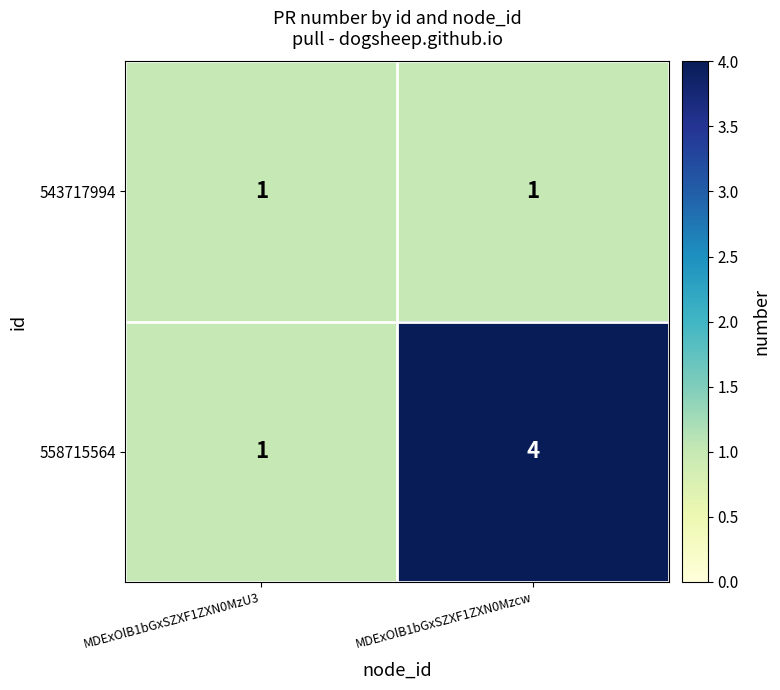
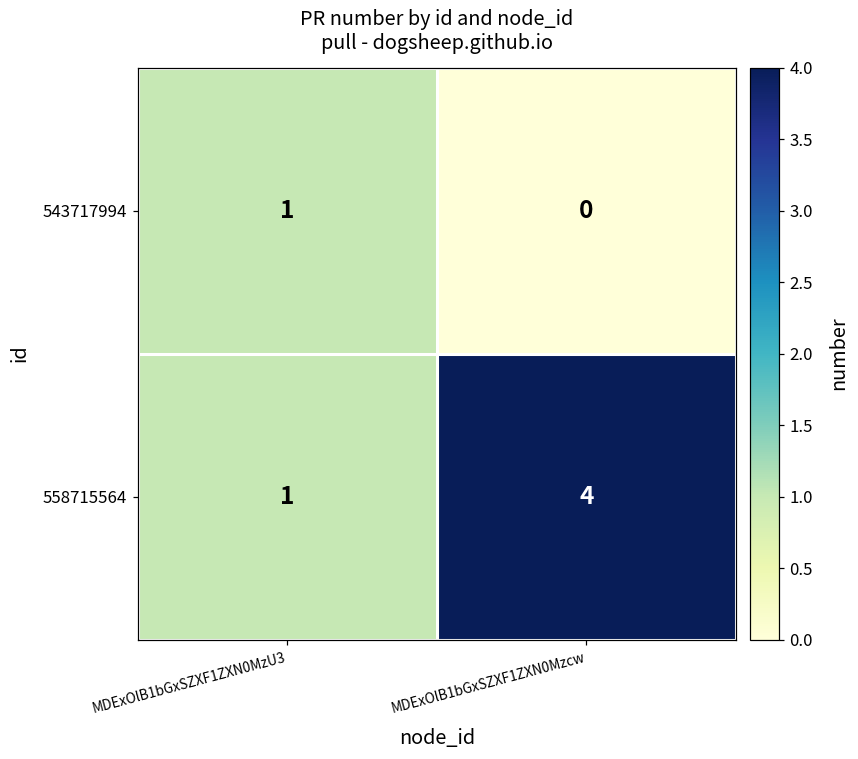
543717994, MDExOlB1bGxSZXF1ZXN0Mzcw: 1 -> 0
